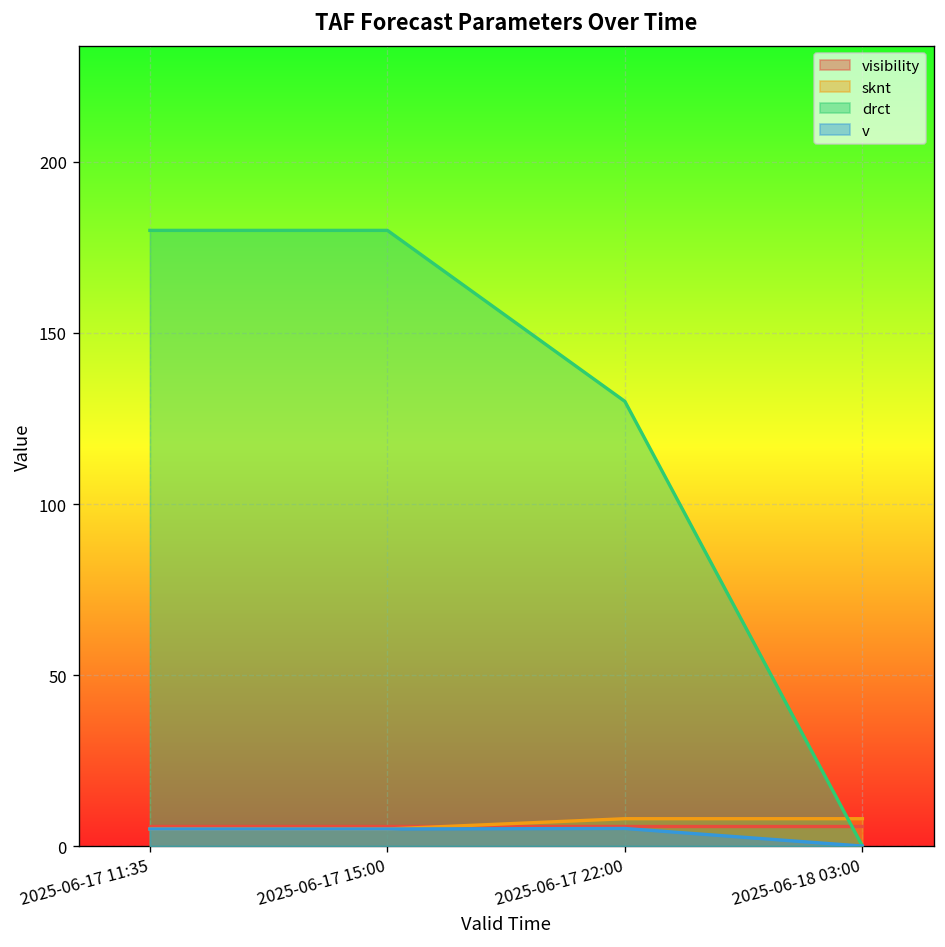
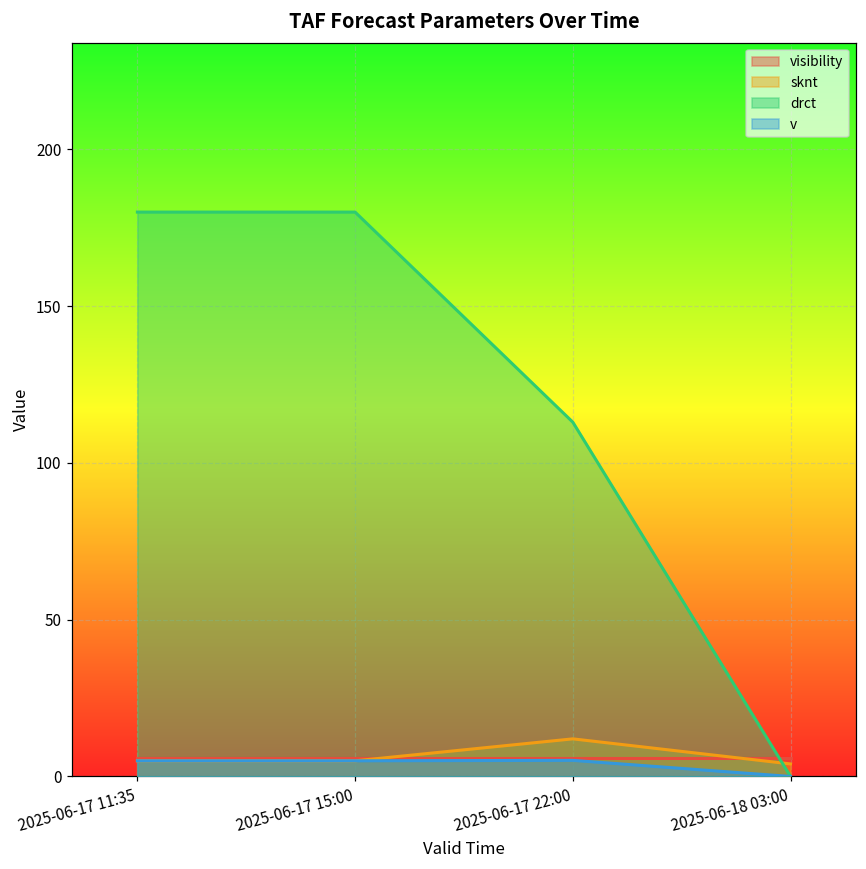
sknt, 2025-06-17 22:00: 8 -> 12
drct, 2025-06-17 22:00: 130 -> 113
sknt, 2025-06-18 03:00: 8 -> 4
